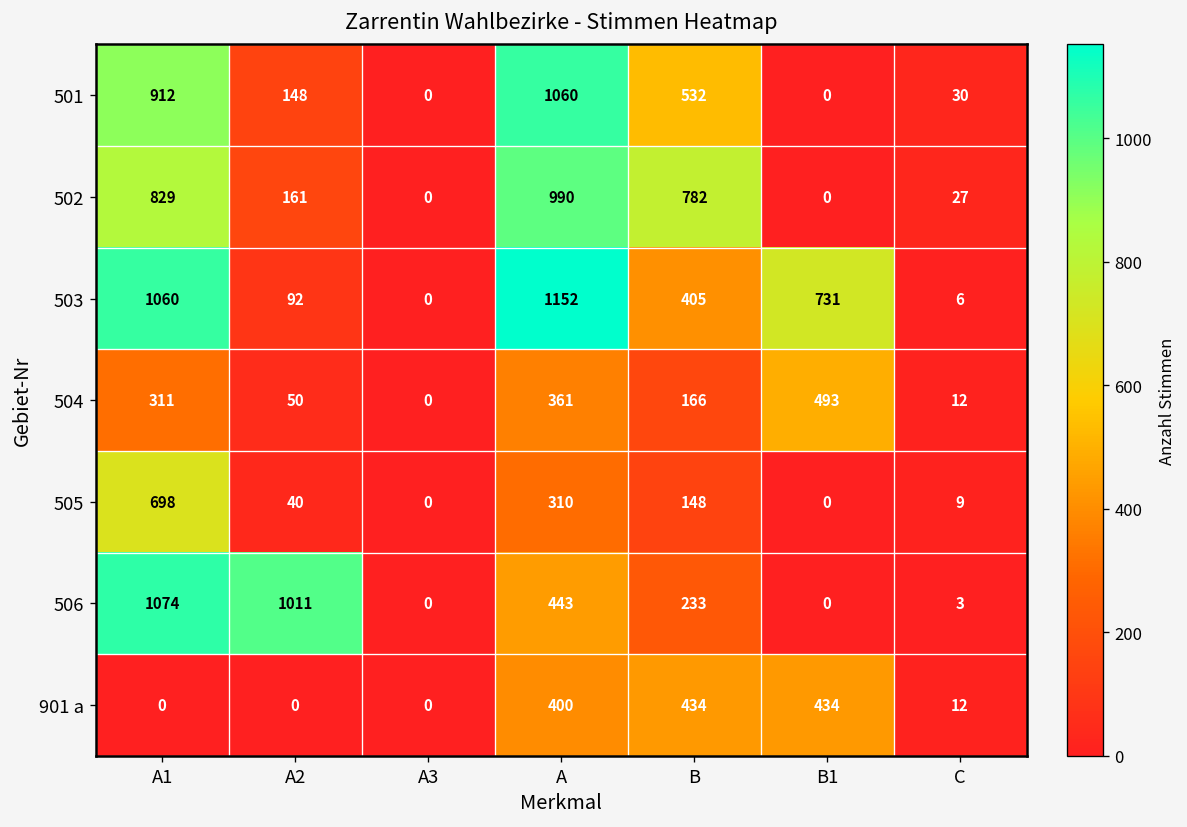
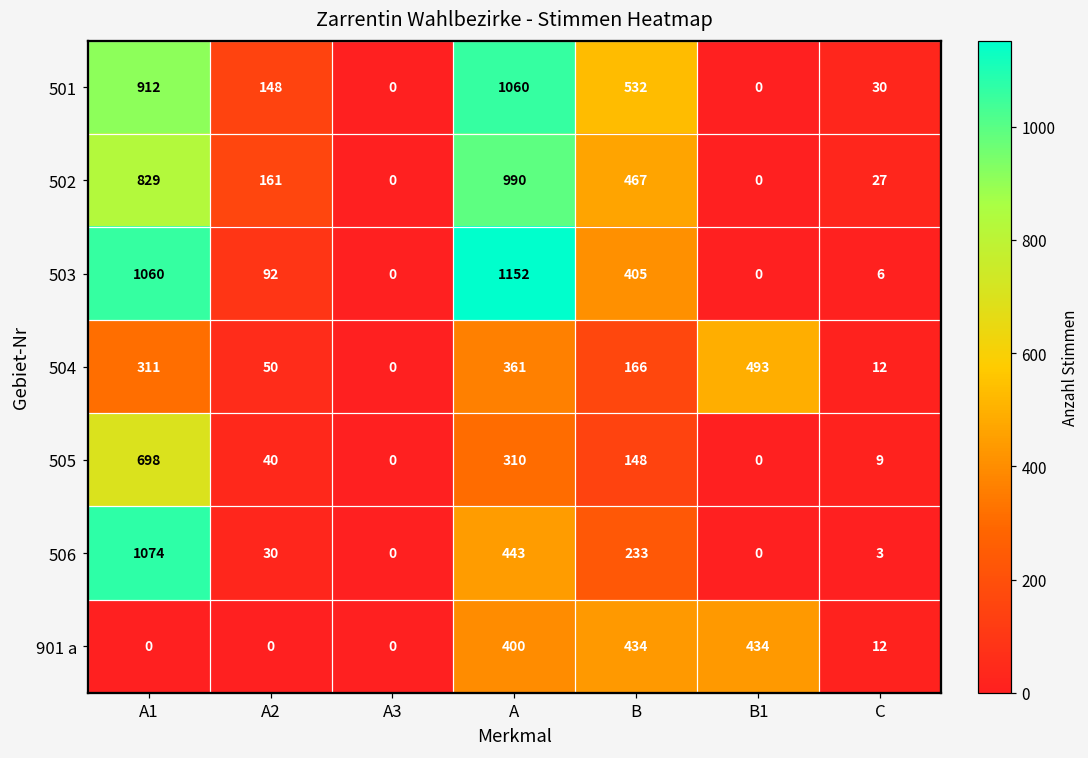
502, B: 782 -> 467
503, B1: 731 -> 0
506, A2: 1011 -> 30
